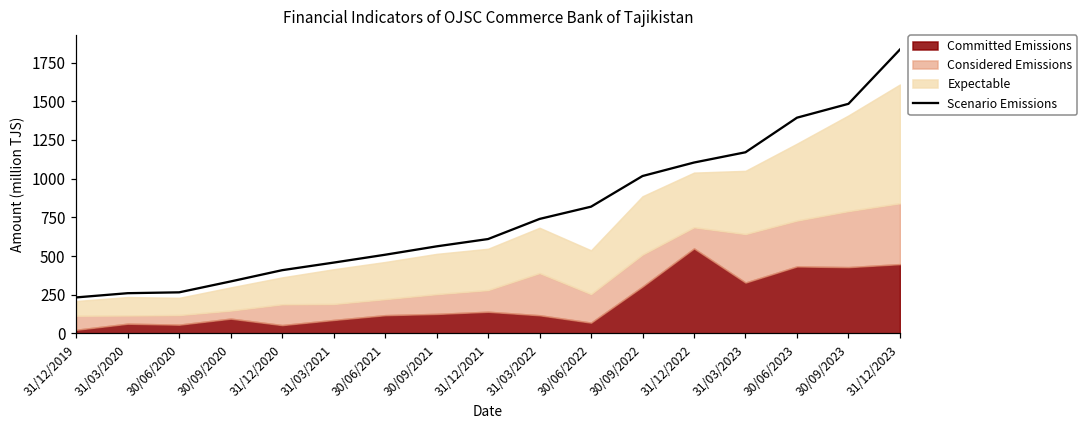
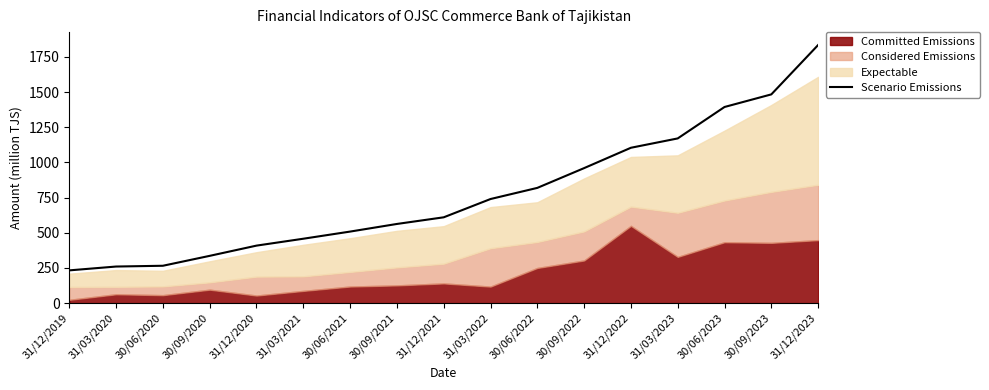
Committed Emissions, 30/06/2022: 70 -> 250
Scenario Emissions, 30/09/2022: 1020 -> 960
